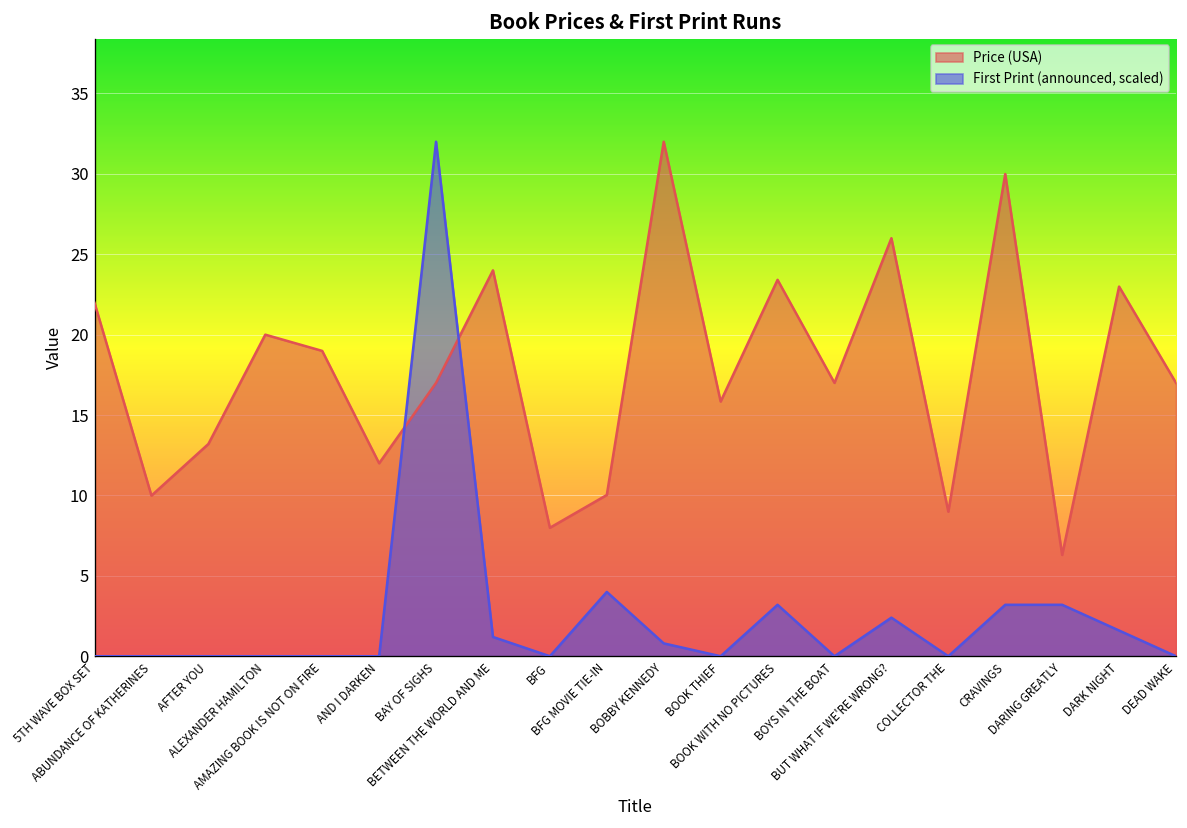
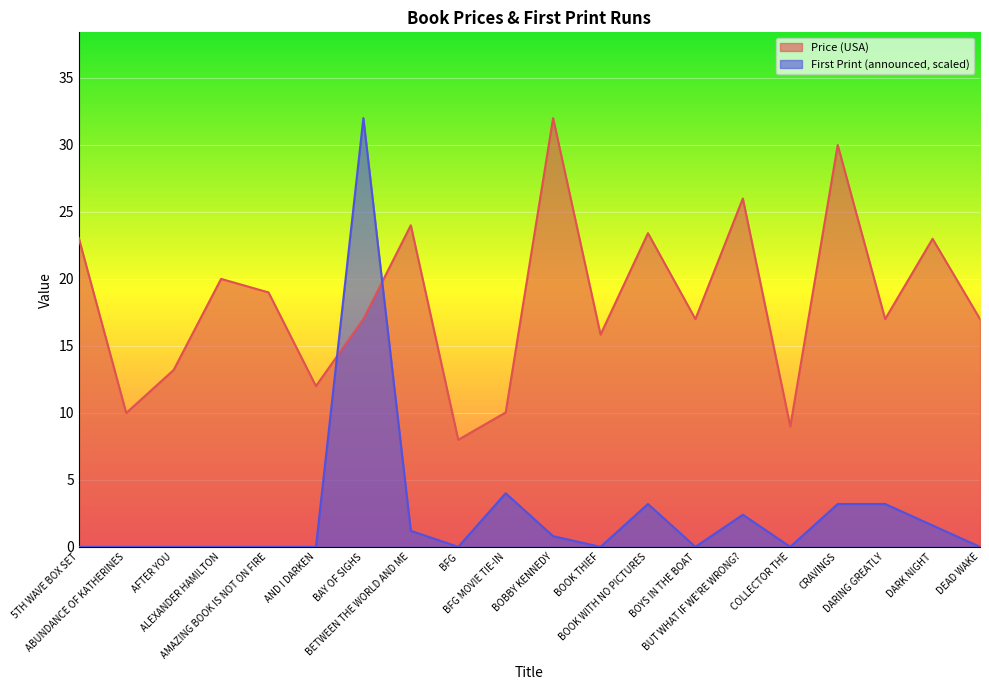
Price (USA), 5TH WAVE BOX SET: 22.0 -> 23.1
Price (USA), DARING GREATLY: 6.3 -> 17.0
